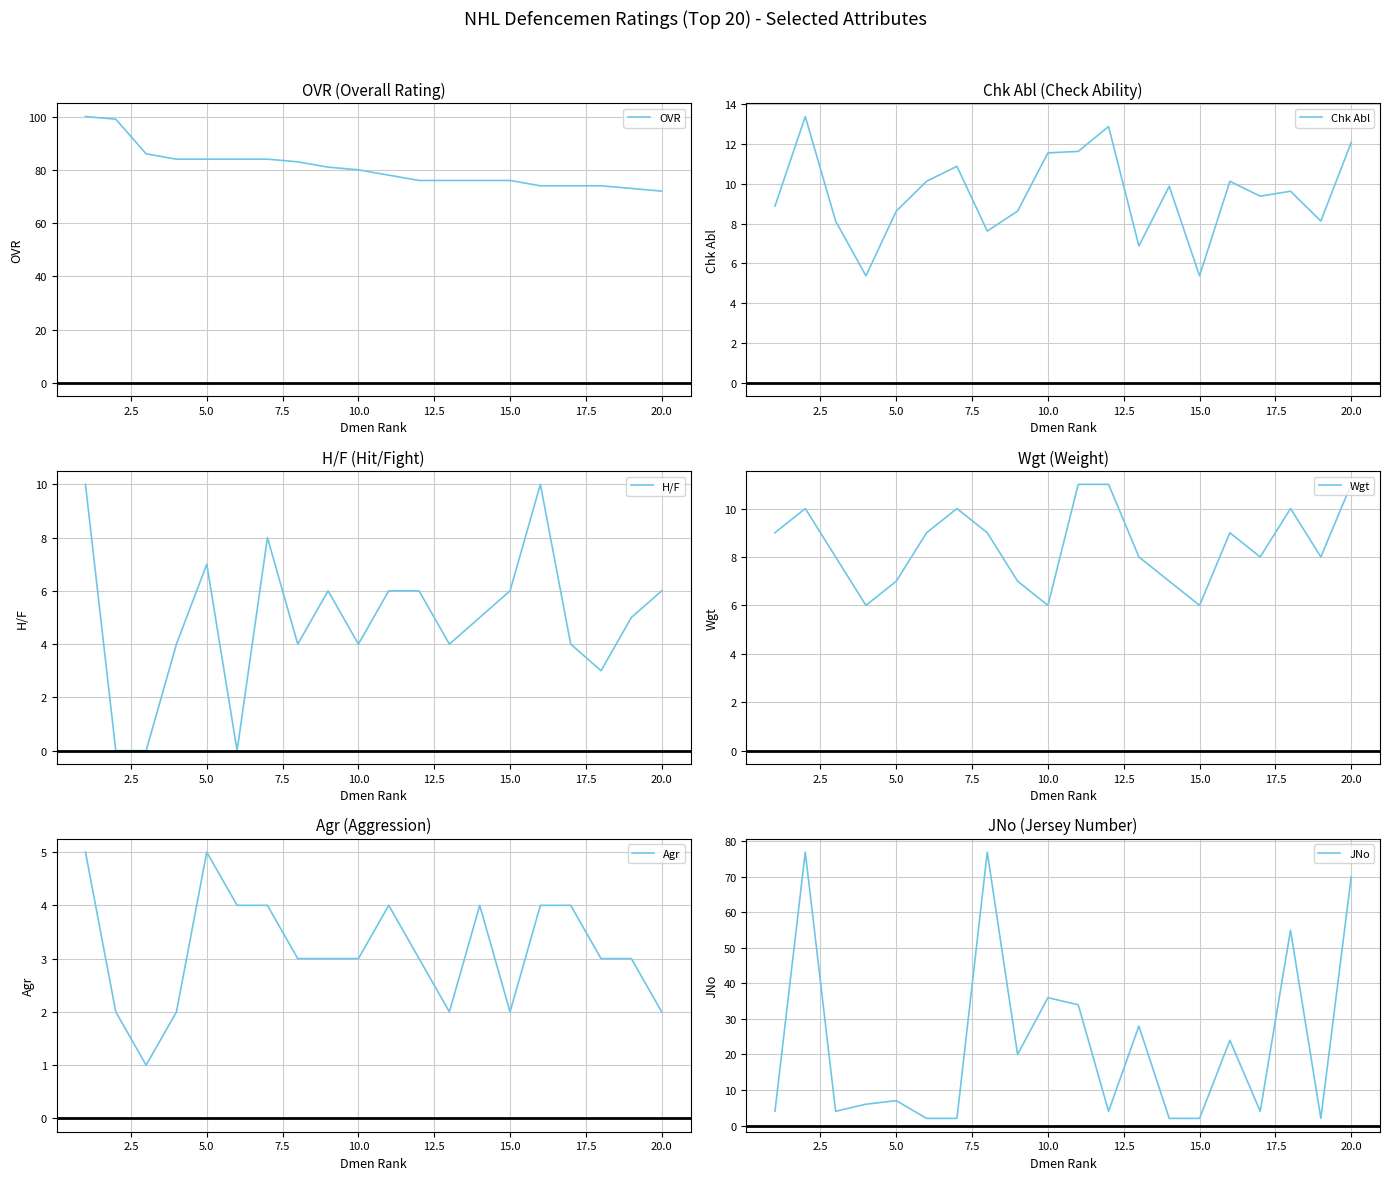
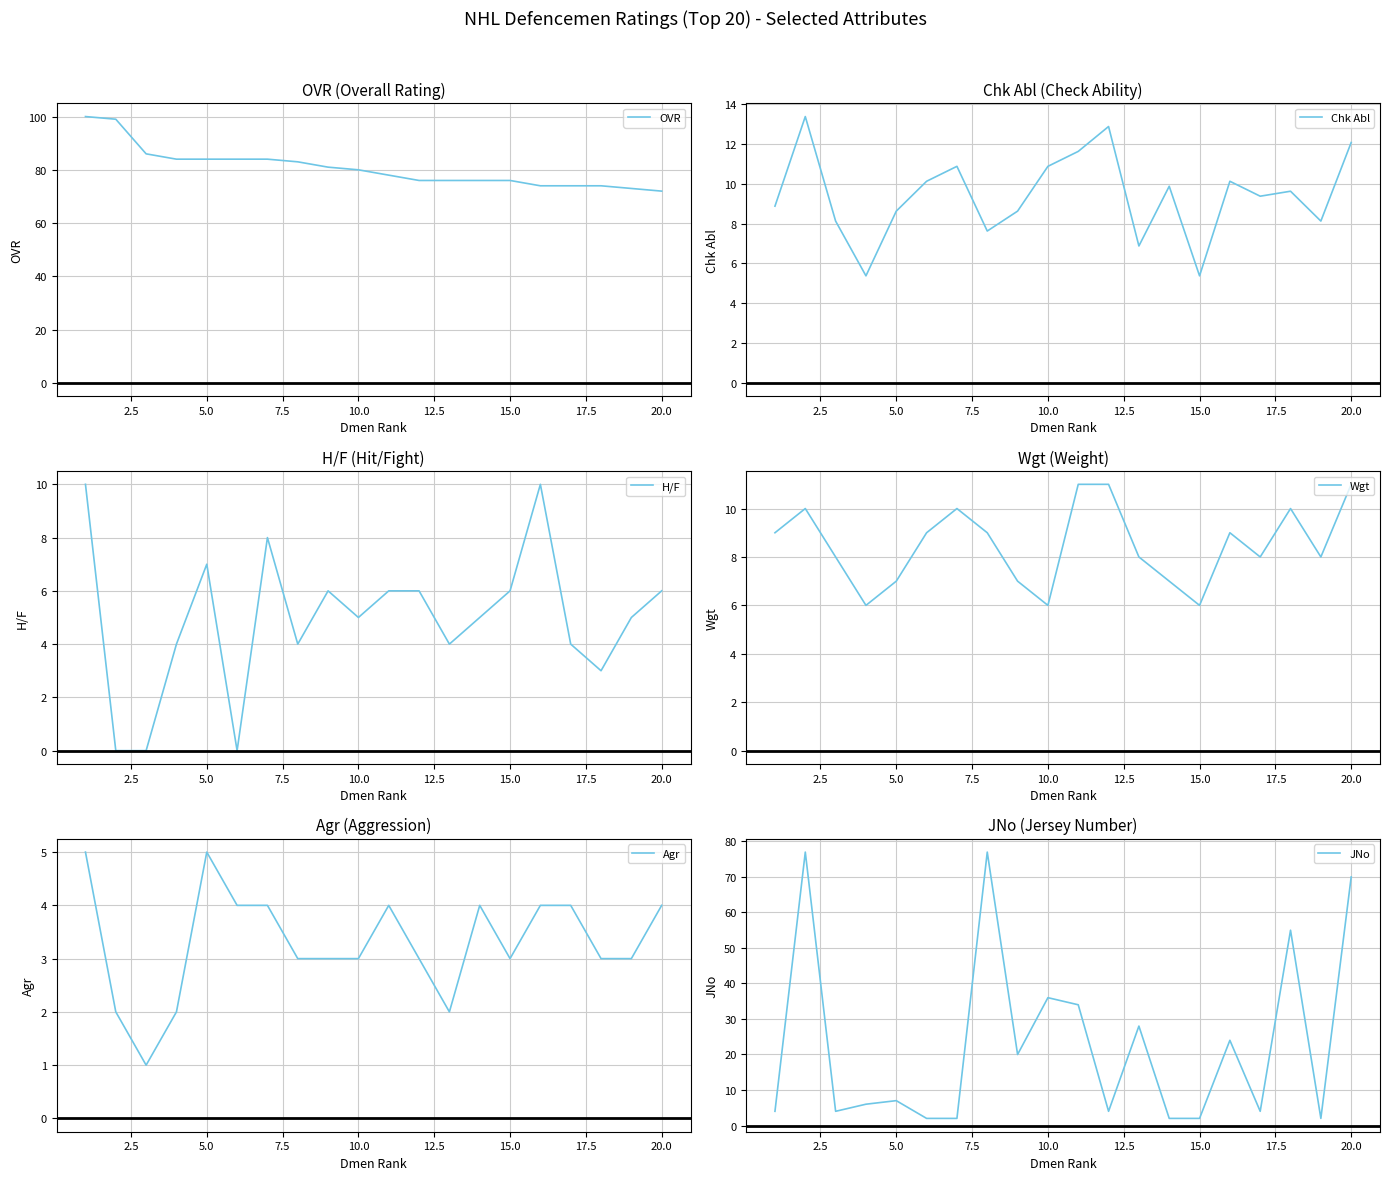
Chk Abl (Check Ability), 10.0: 11.6 -> 10.9
H/F (Hit/Fight), 10.0: 4 -> 5
Agr (Aggression), 15.0: 2 -> 3
Agr (Aggression), 20.0: 2 -> 4
